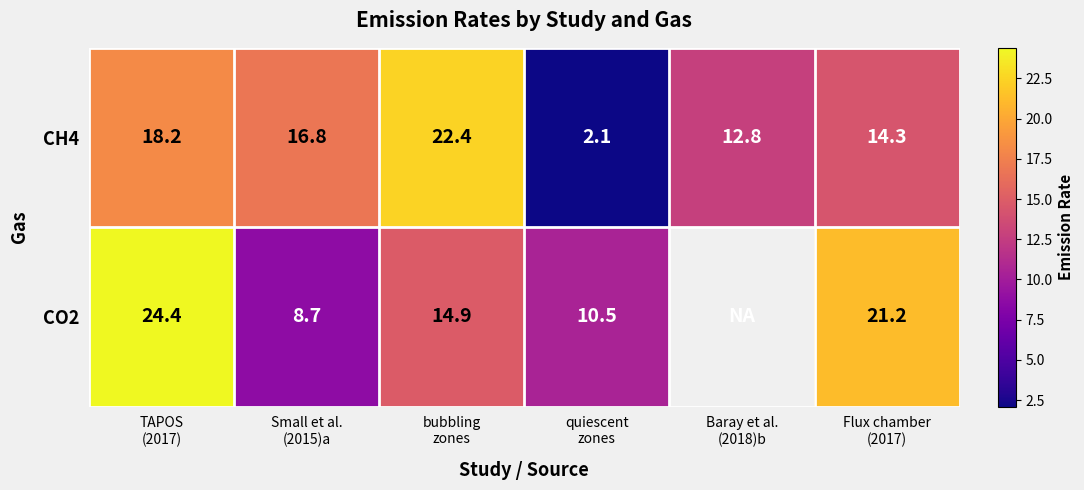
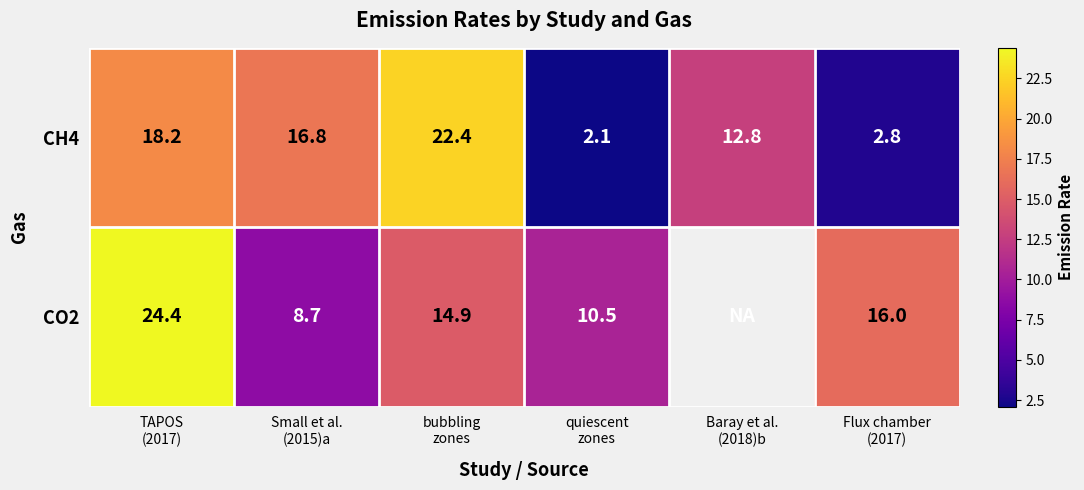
CH4, Flux chamber (2017): 14.3 -> 2.8
CO2, Flux chamber (2017): 21.2 -> 16.0
